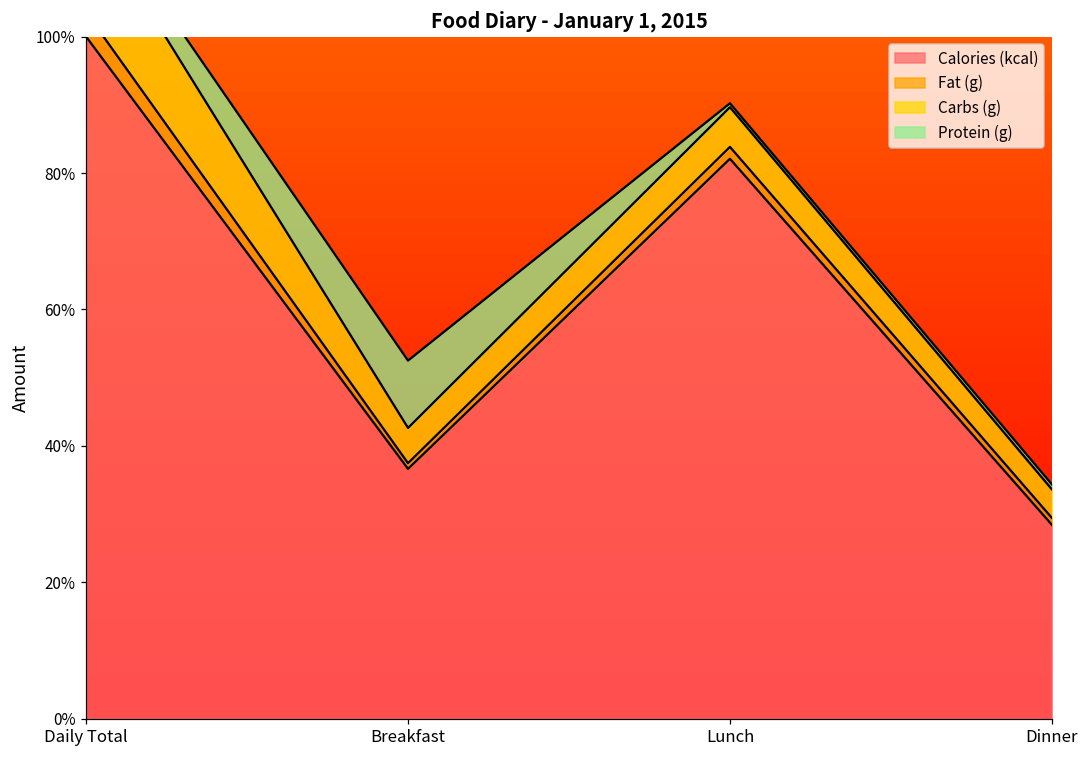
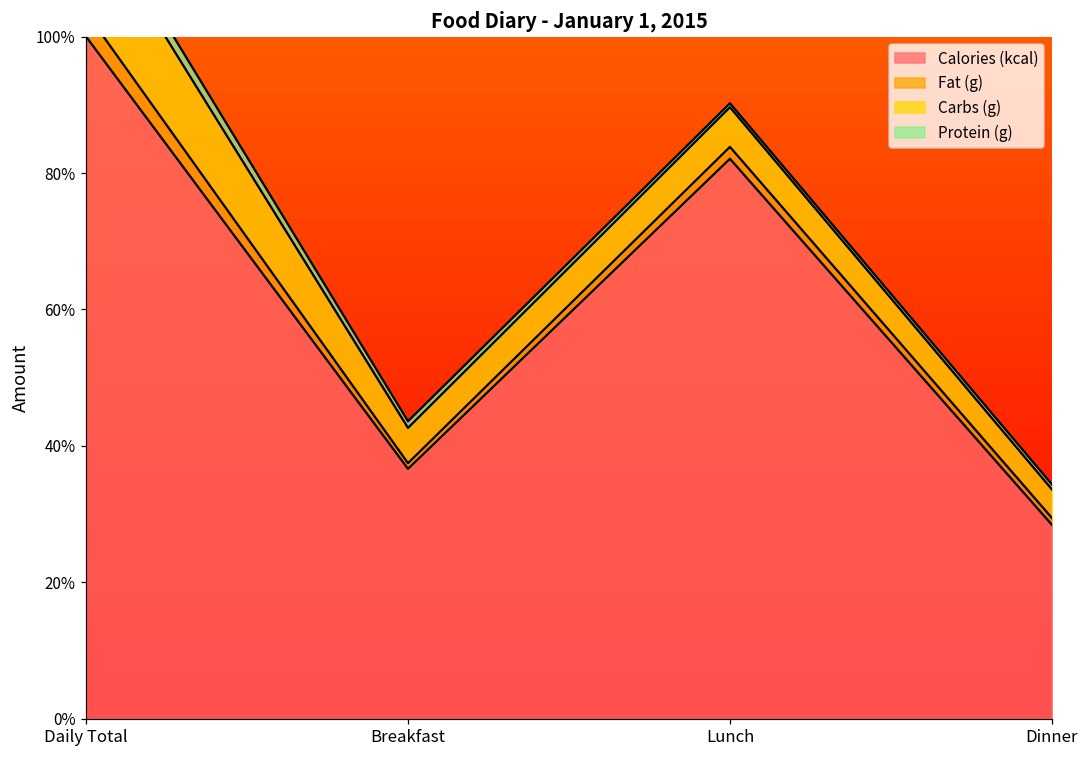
Protein (g), Breakfast: 10% -> 1%
